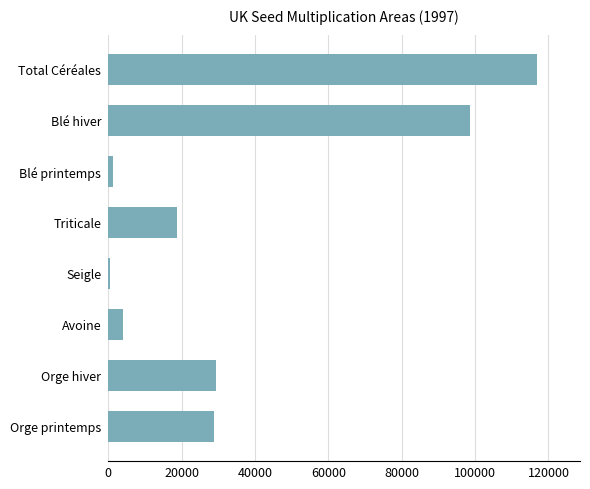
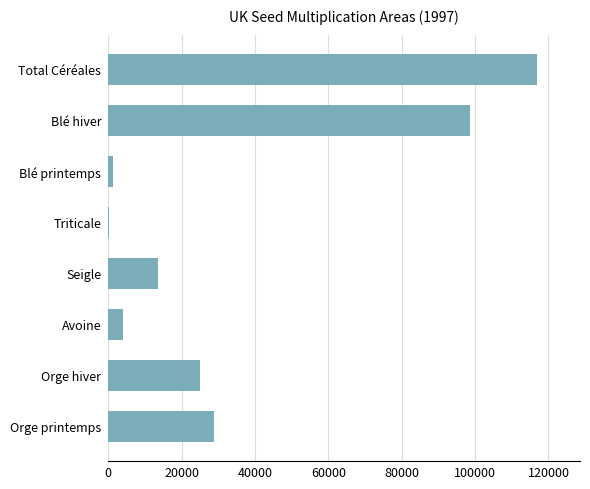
Triticale: 19000 -> 0
Seigle: 1000 -> 13000
Orge hiver: 29000 -> 25000
